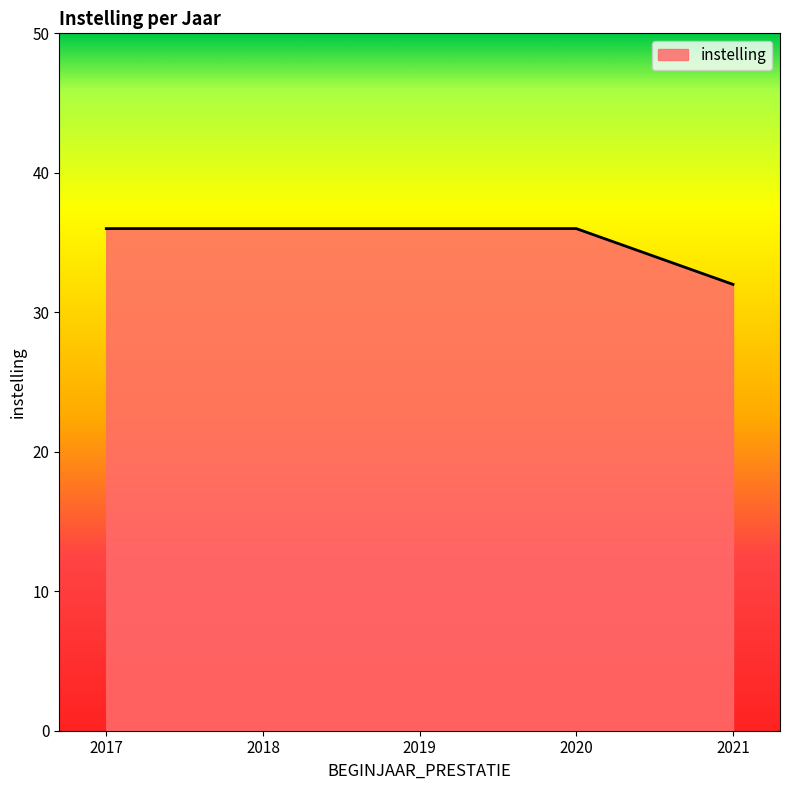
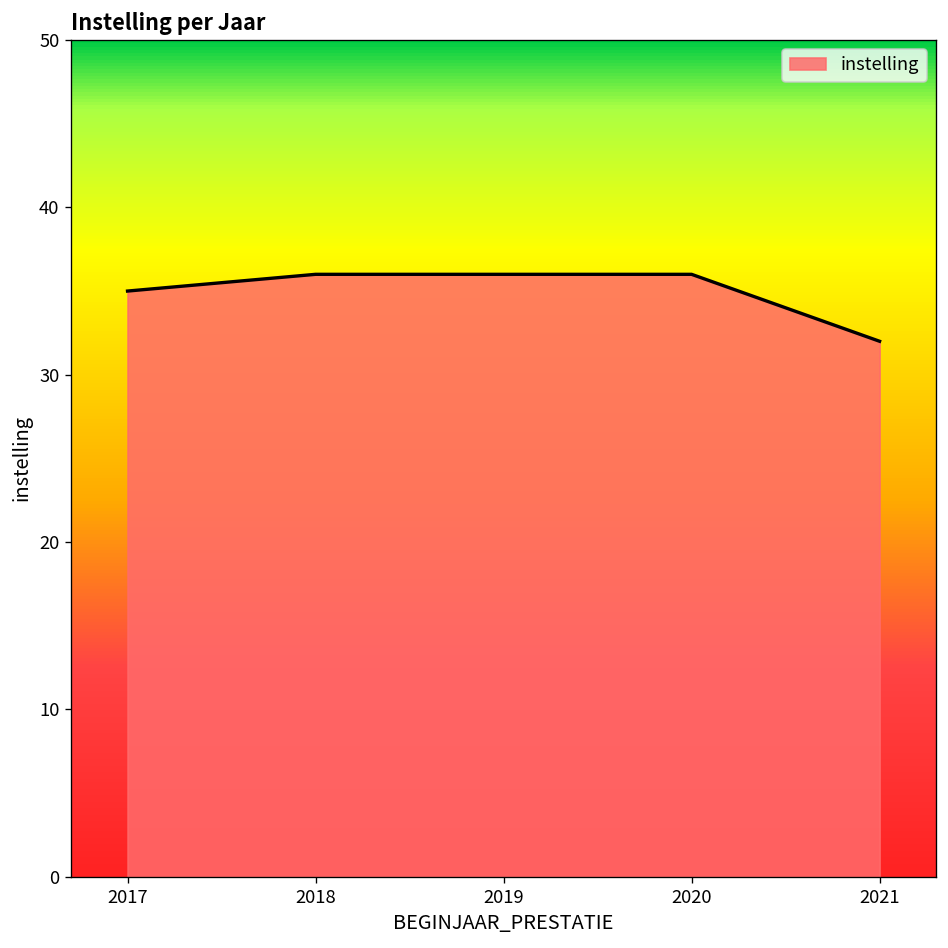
2017: 36 -> 35
